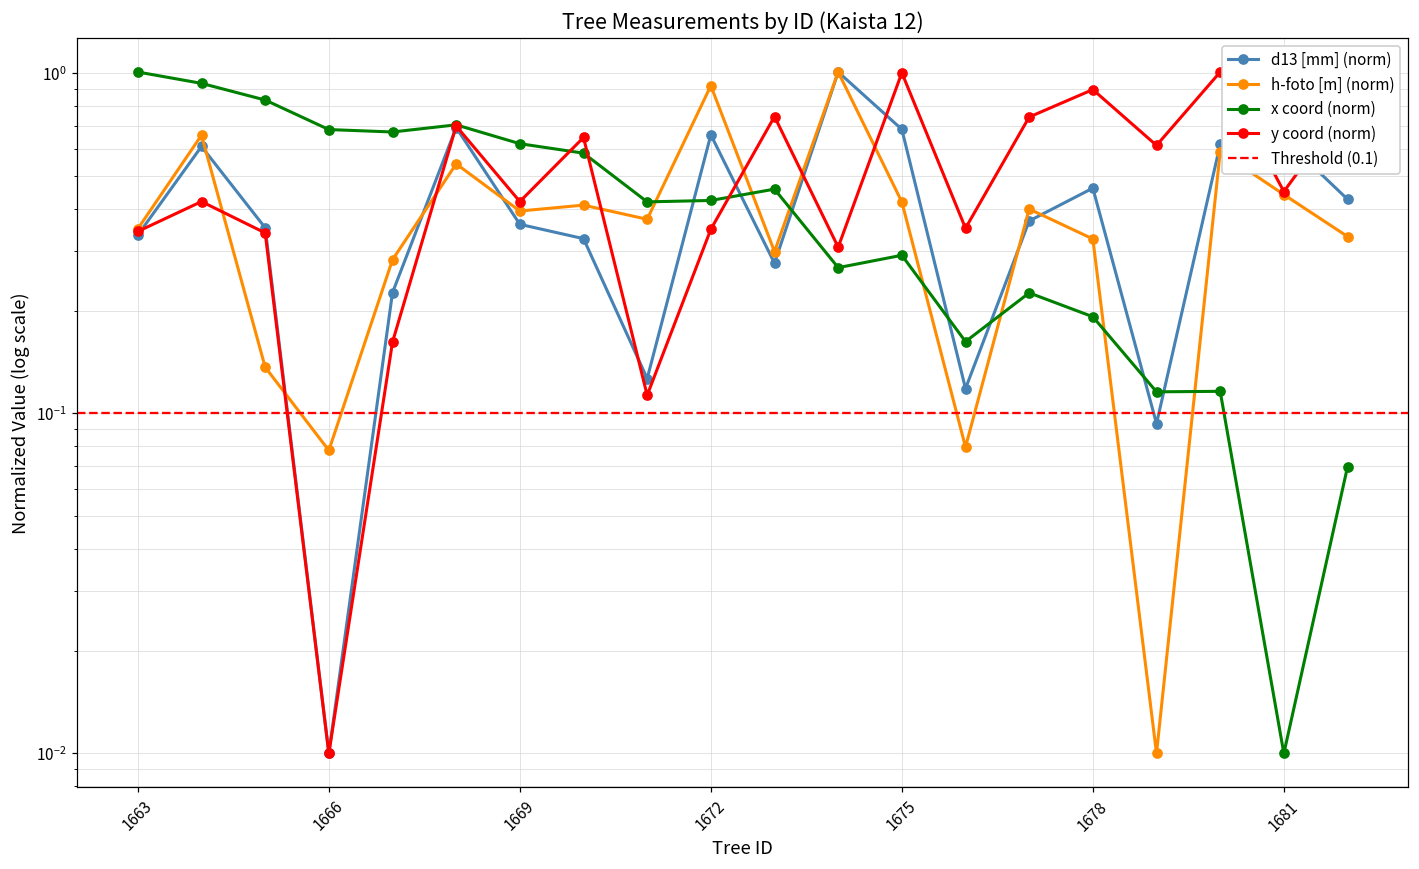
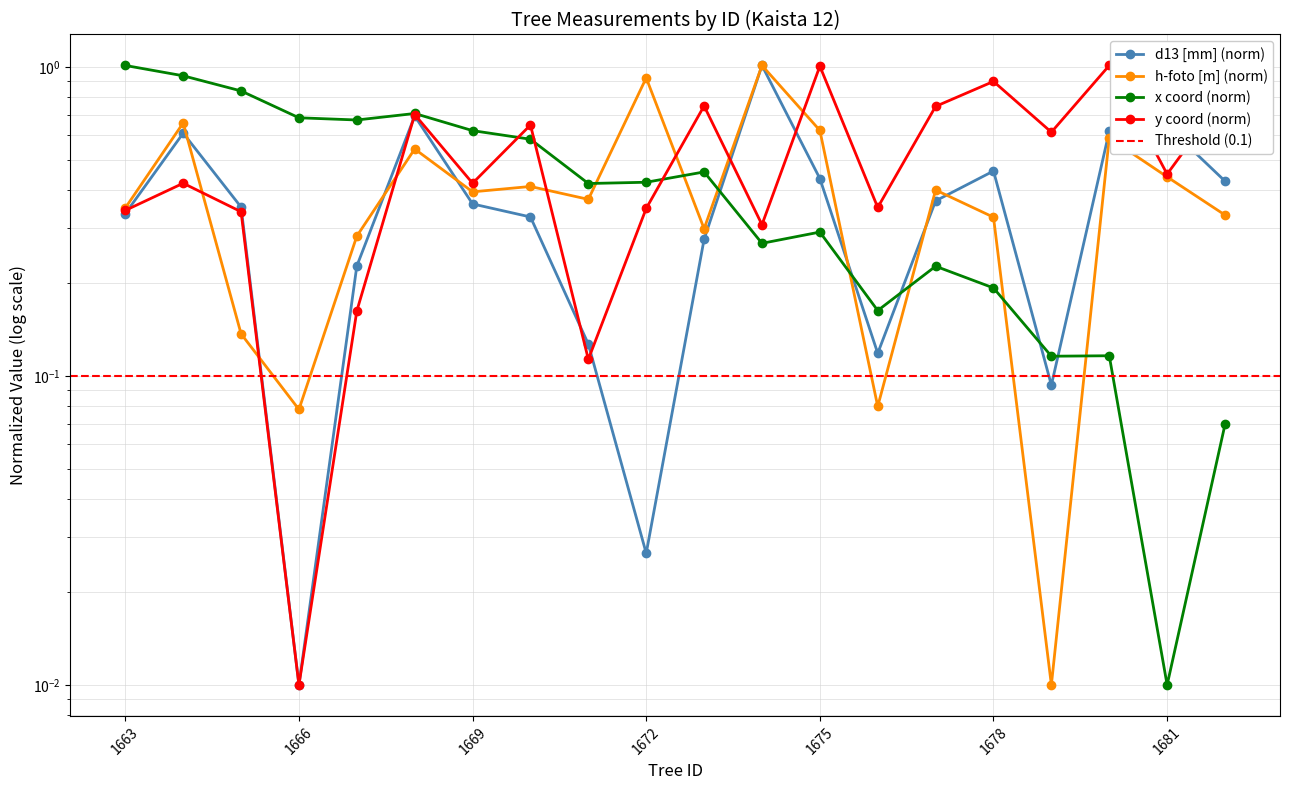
d13 [mm] (norm), 1672: 0.66 -> 0.027
d13 [mm] (norm), 1675: 0.69 -> 0.44
h-foto [m] (norm), 1675: 0.42 -> 0.62
